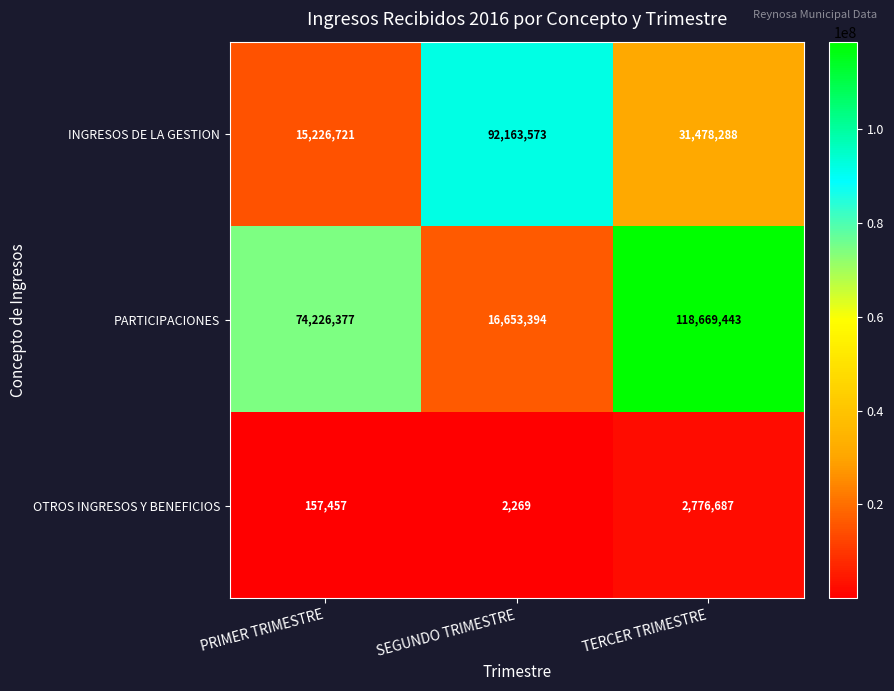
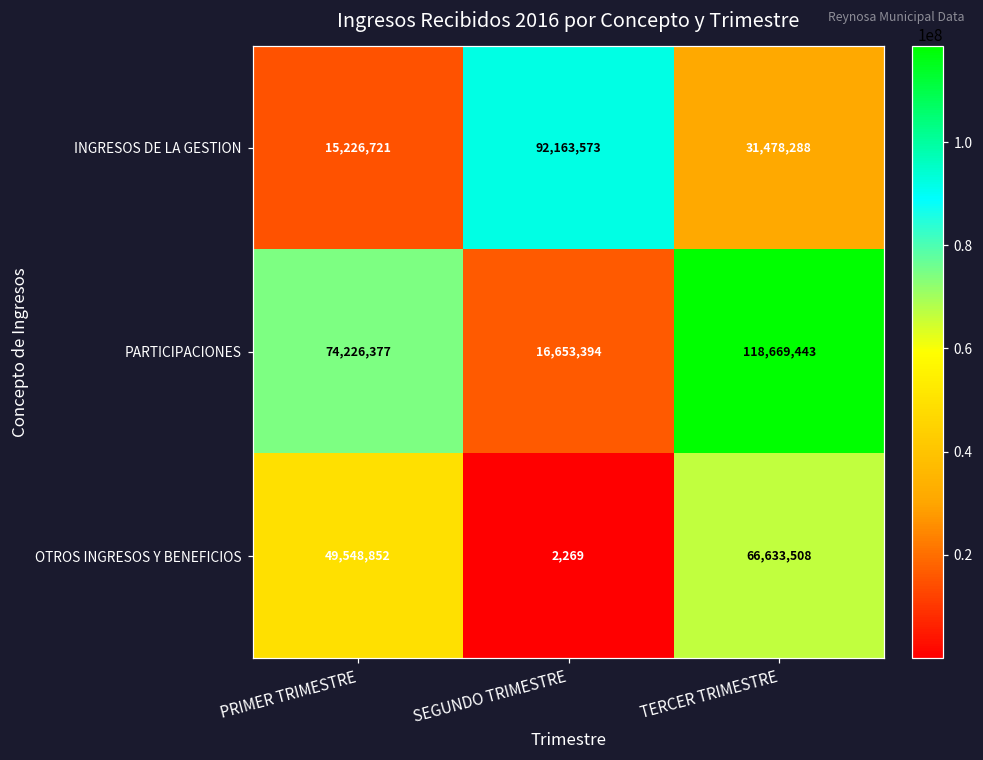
OTROS INGRESOS Y BENEFICIOS, PRIMER TRIMESTRE: 157,457 -> 49,548,852
OTROS INGRESOS Y BENEFICIOS, TERCER TRIMESTRE: 2,776,687 -> 66,633,508
